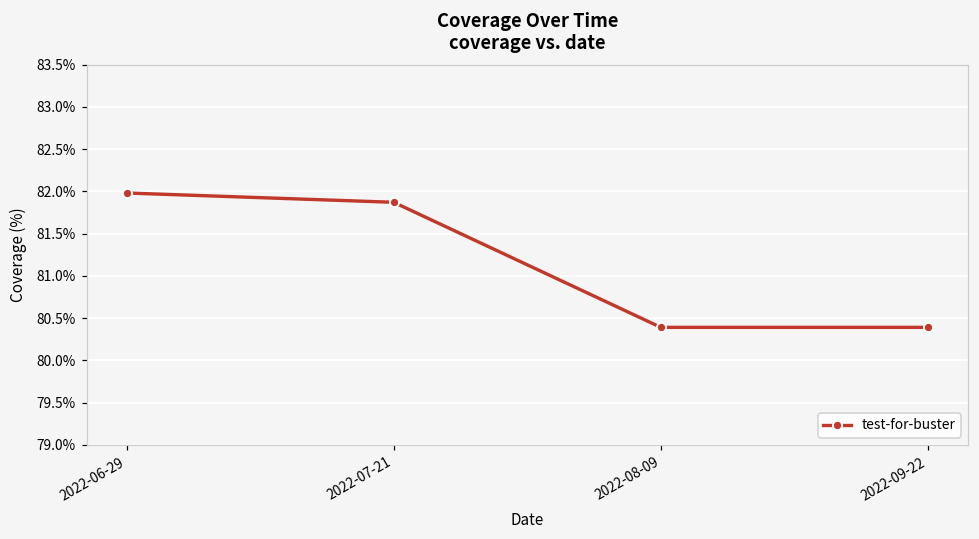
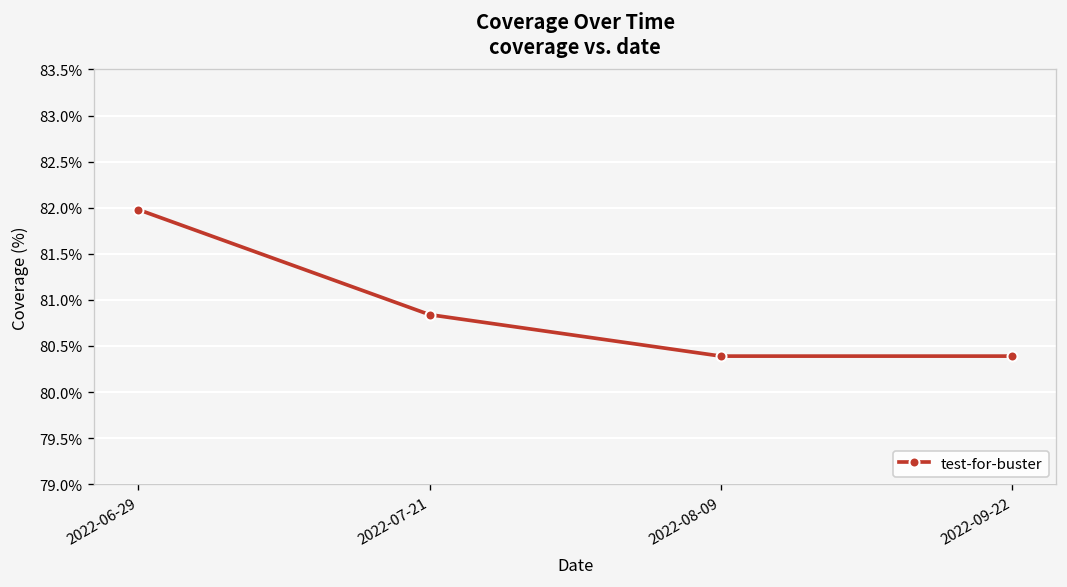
2022-07-21: 81.9% -> 80.8%
